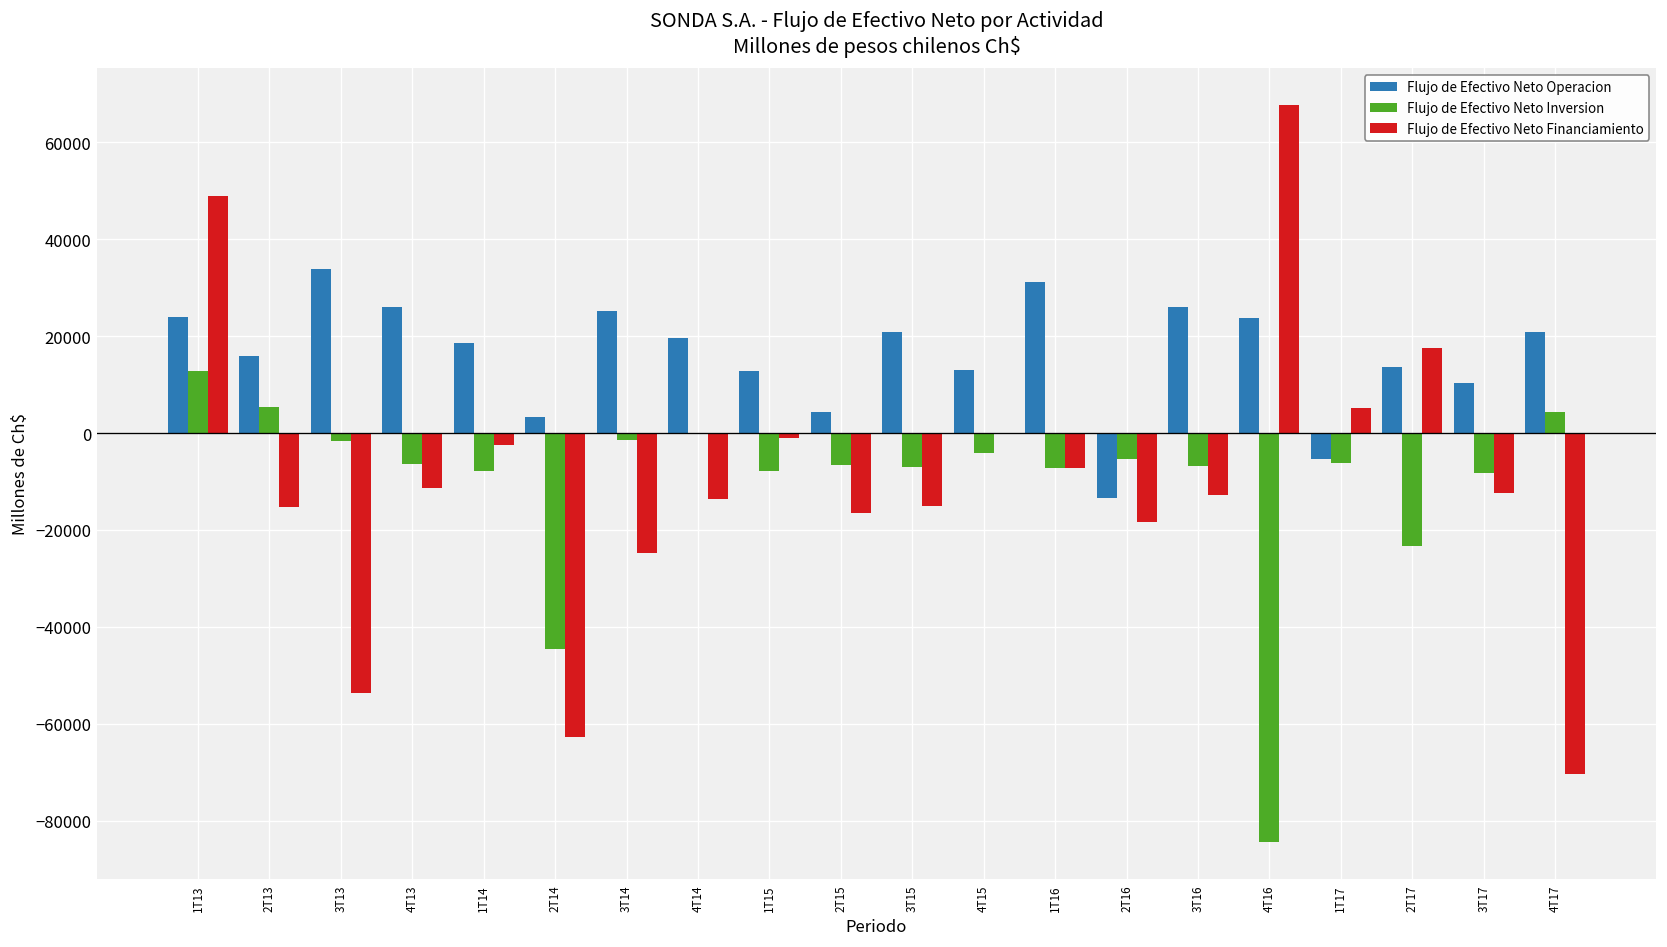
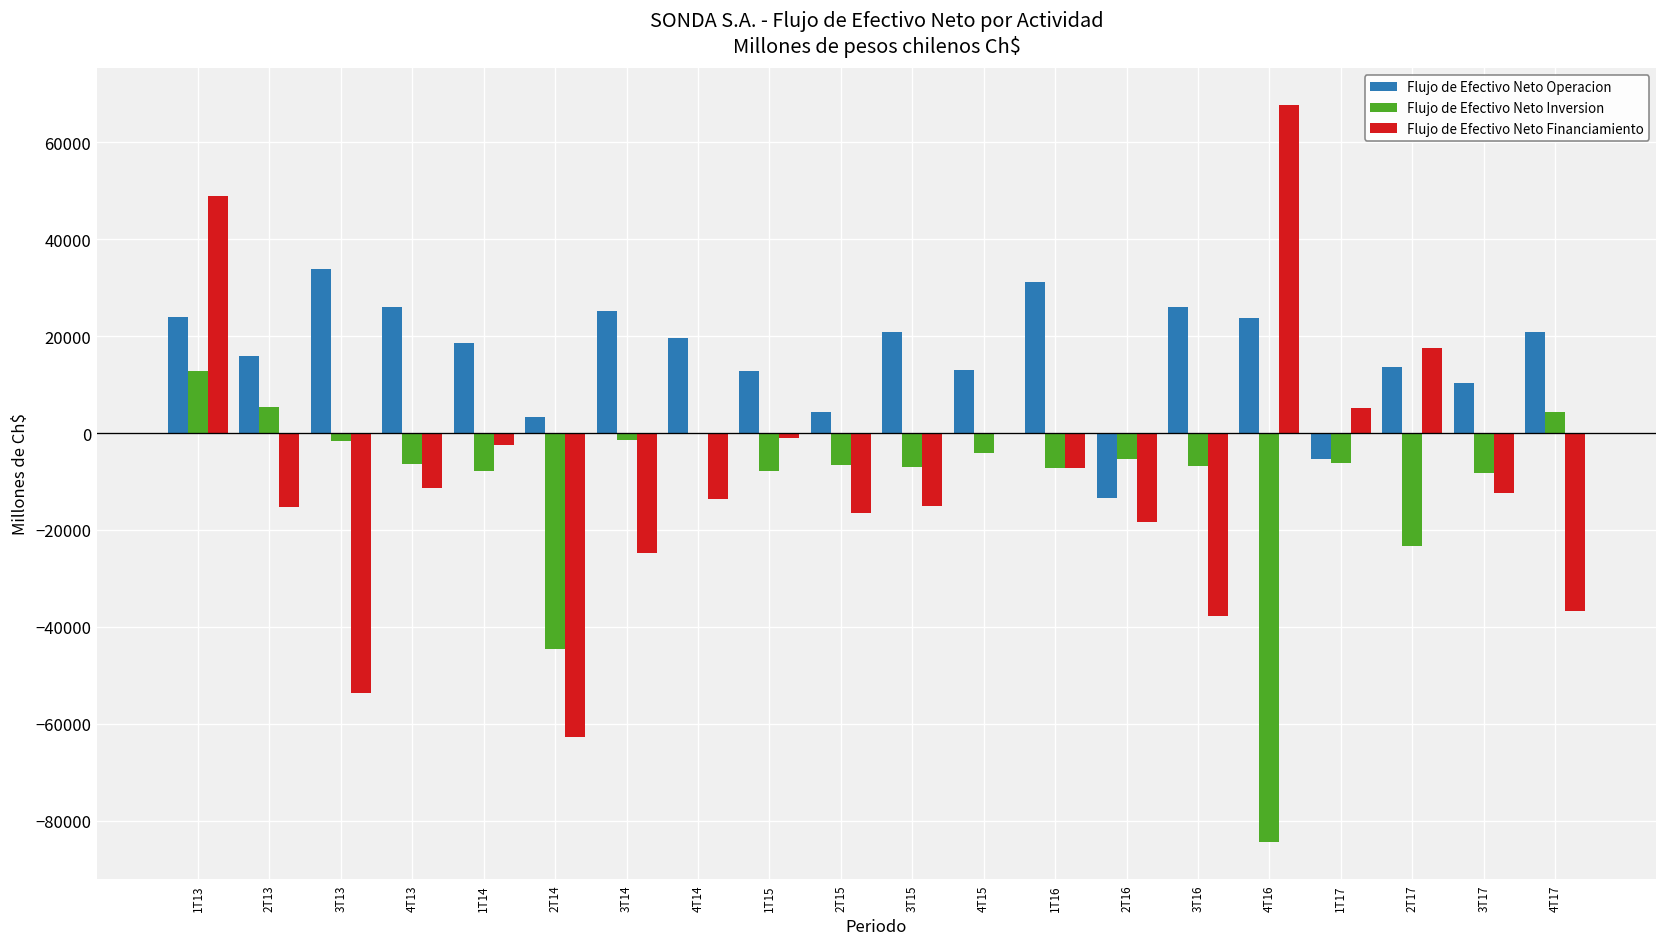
Flujo de Efectivo Neto Financiamiento, 3T16: -13000 -> -38000
Flujo de Efectivo Neto Financiamiento, 4T17: -70000 -> -37000
